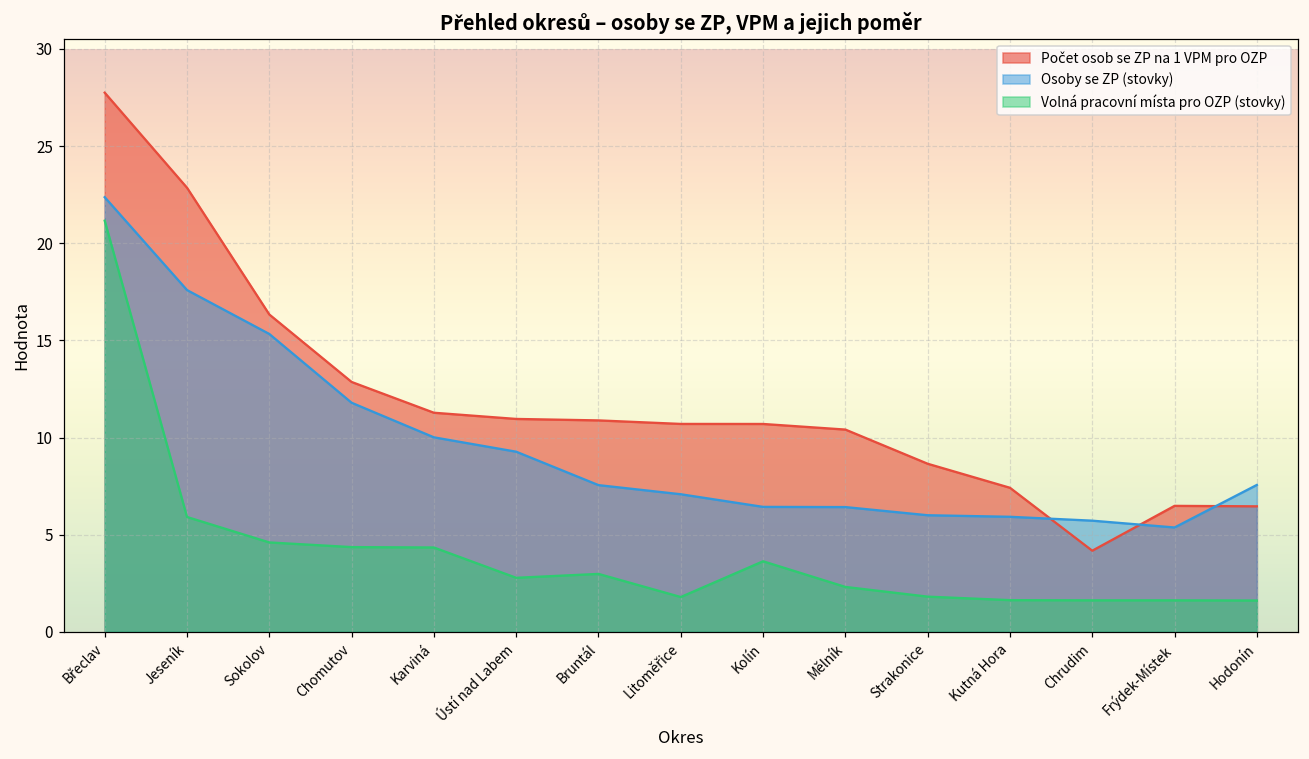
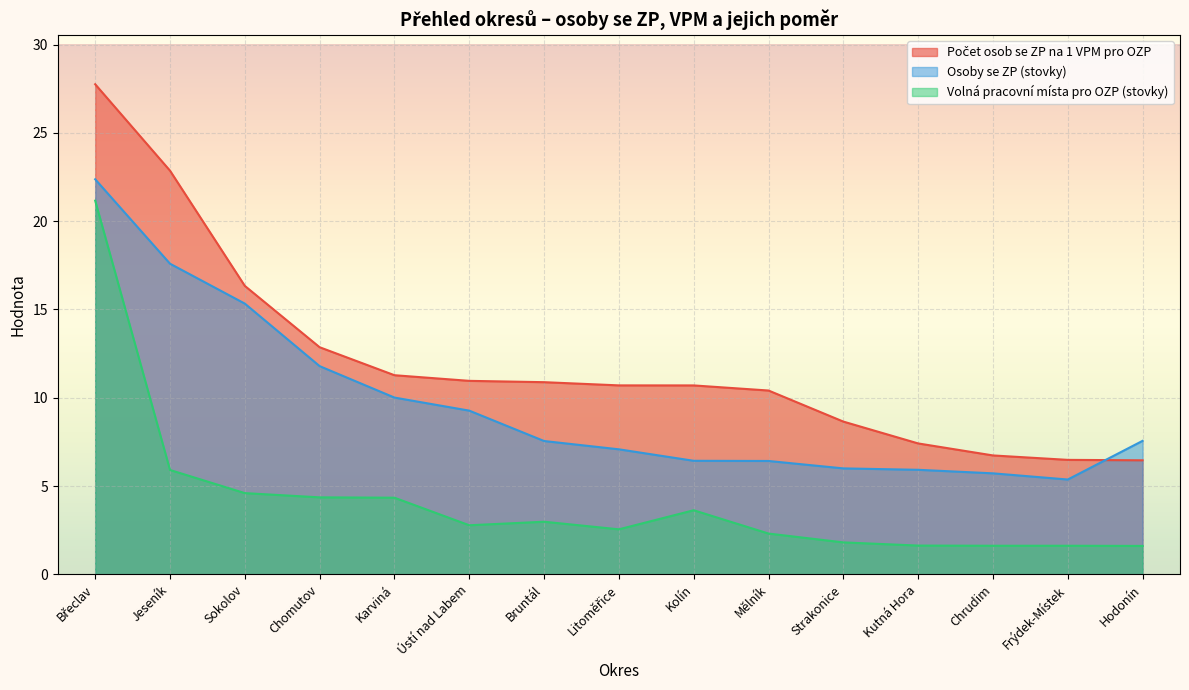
Volná pracovní místa pro OZP (stovky), Litoměřice: 1.8 -> 2.6
Počet osob se ZP na 1 VPM pro OZP, Chrudim: 4.2 -> 6.7
